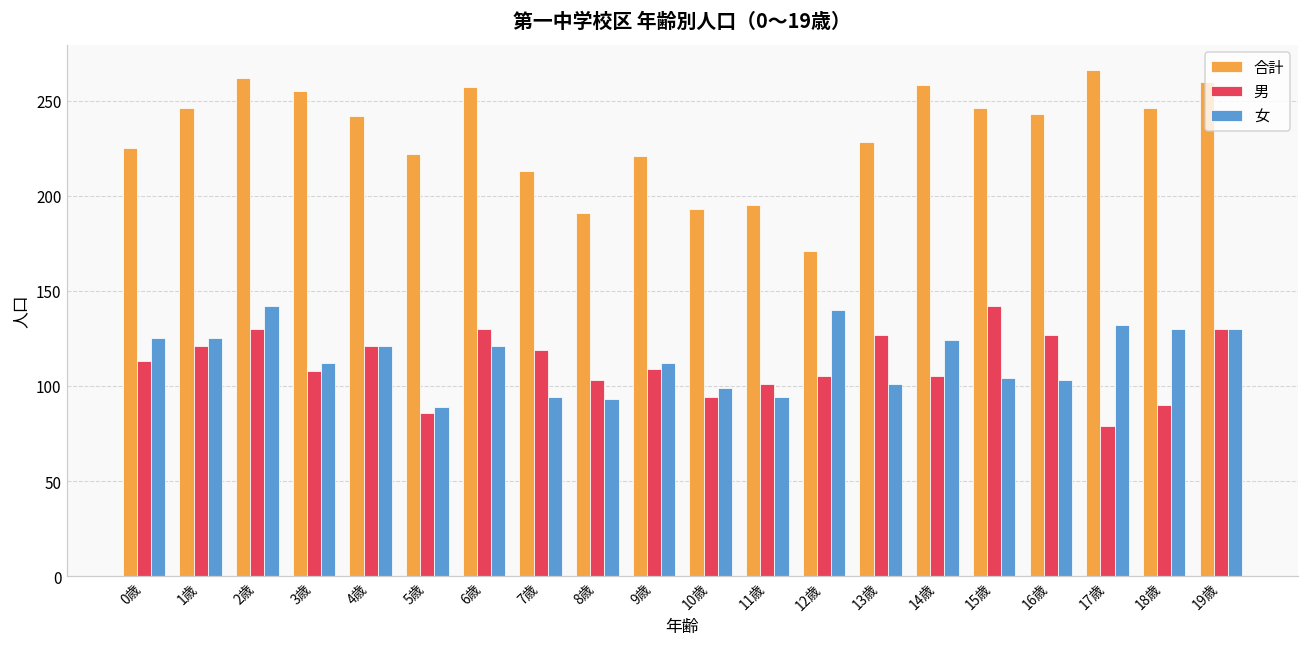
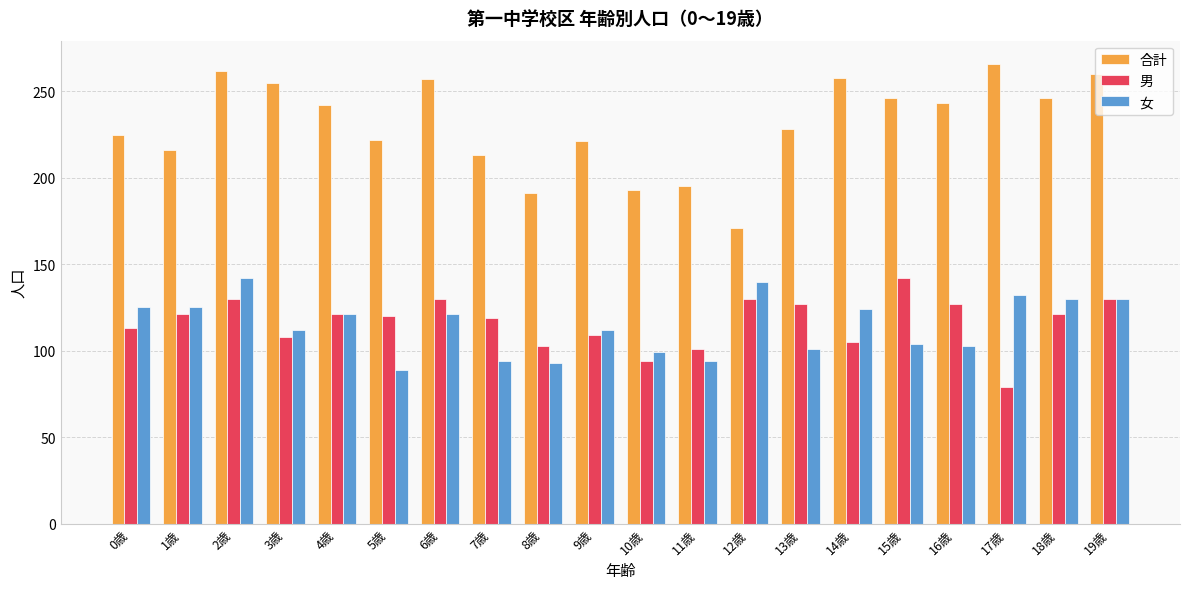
合計, 1歳: 246 -> 216
男, 5歳: 86 -> 120
男, 12歳: 105 -> 130
男, 18歳: 90 -> 121
